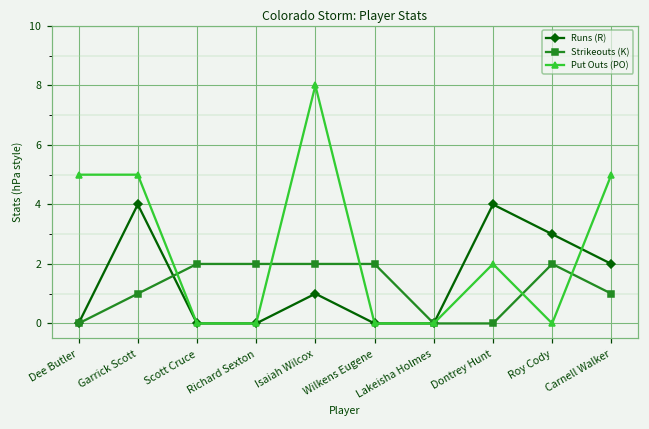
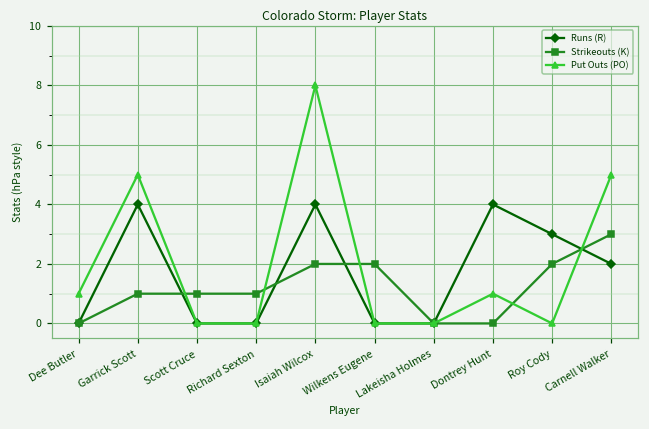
Put Outs (PO), Dee Butler: 5 -> 1
Strikeouts (K), Scott Cruce: 2 -> 1
Strikeouts (K), Richard Sexton: 2 -> 1
Runs (R), Isaiah Wilcox: 1 -> 4
Put Outs (PO), Dontrey Hunt: 2 -> 1
Strikeouts (K), Carnell Walker: 1 -> 3
